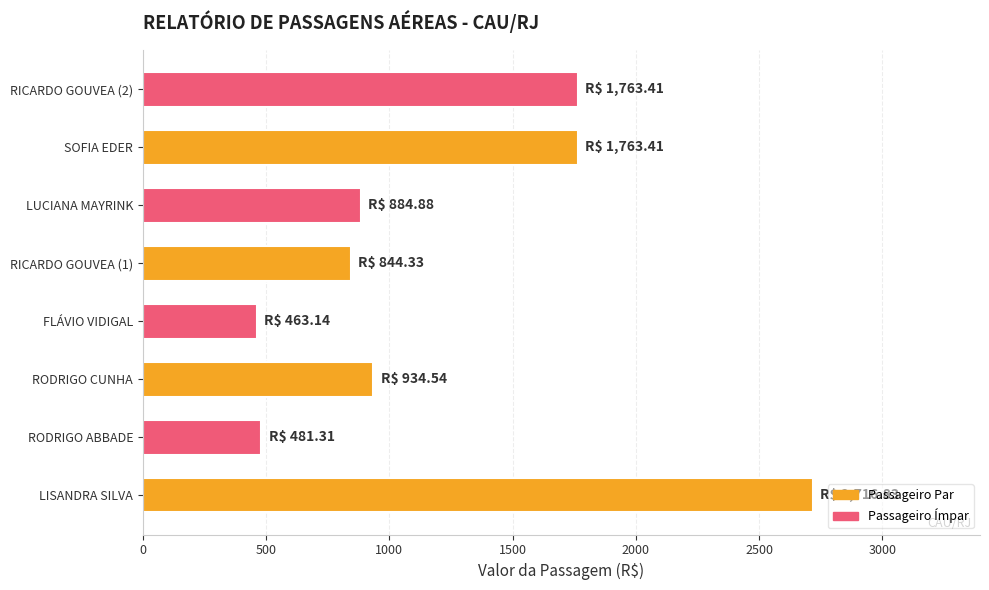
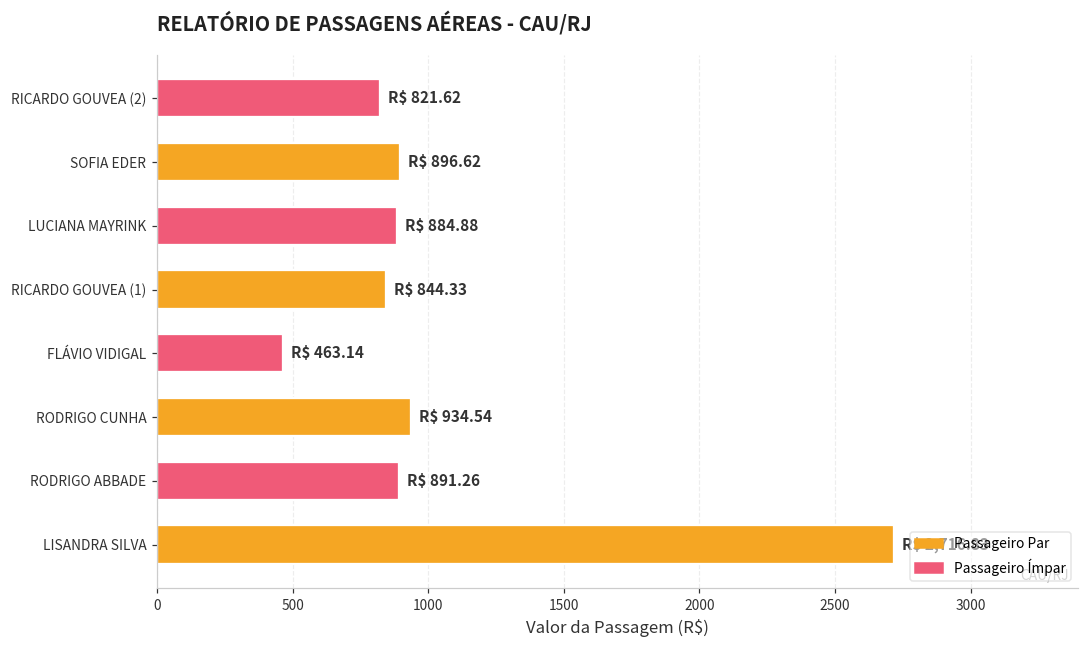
RICARDO GOUVEA (2): 1,763.41 -> 821.62
SOFIA EDER: 1,763.41 -> 896.62
RODRIGO ABBADE: 481.31 -> 891.26
